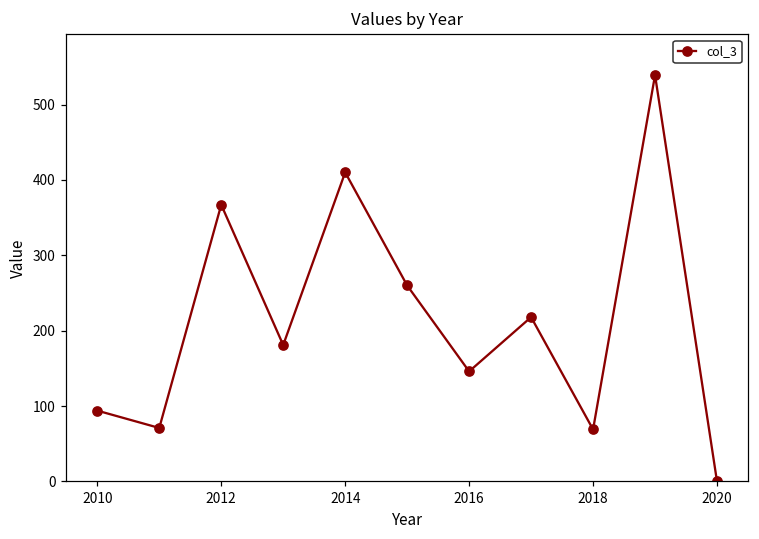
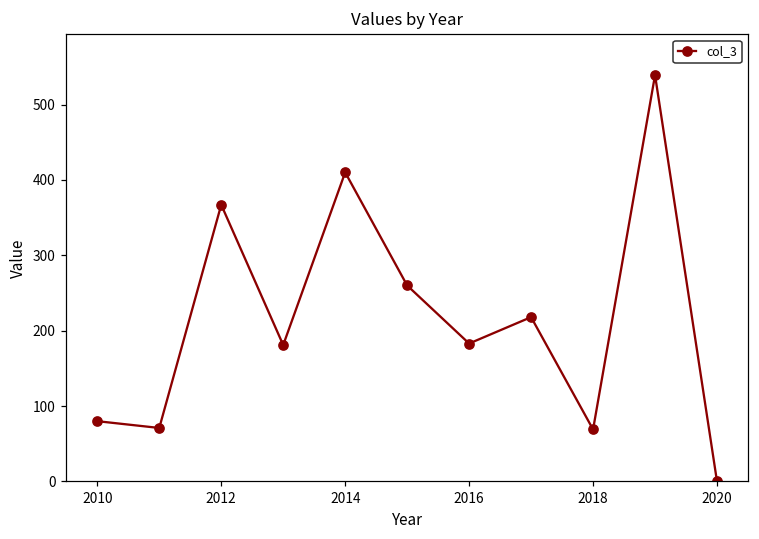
2010: 90 -> 80
2016: 150 -> 180
